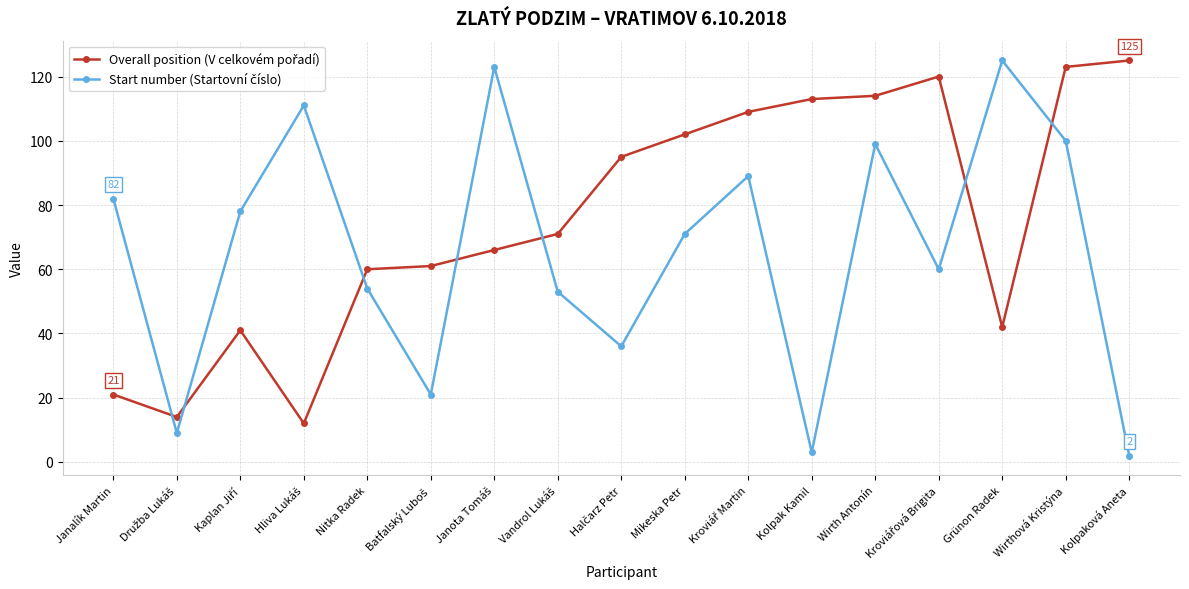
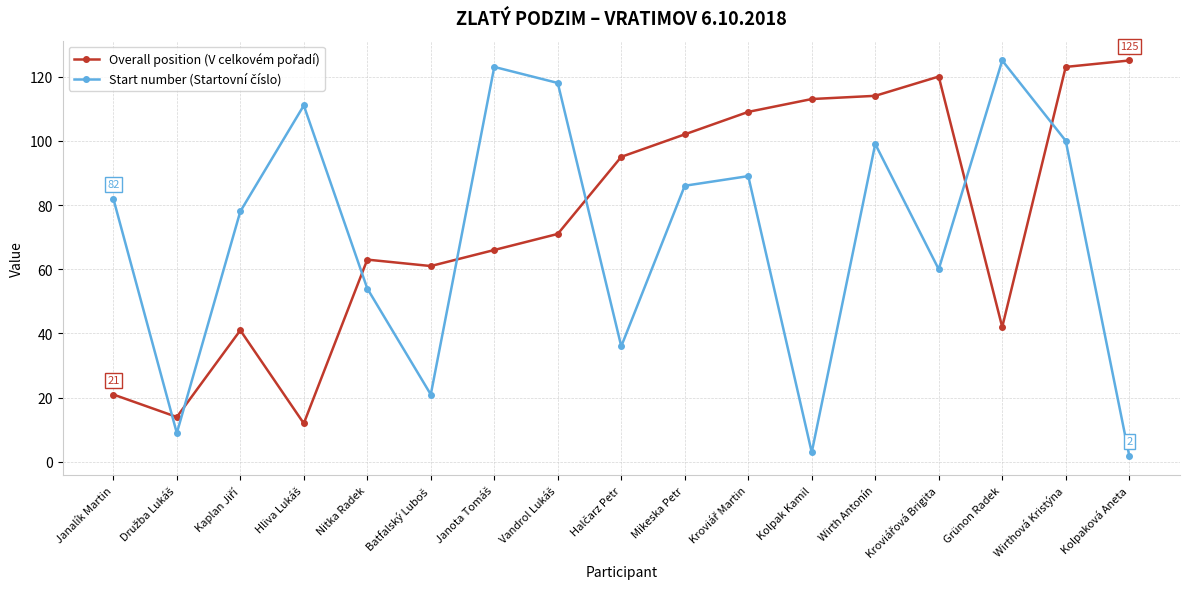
Overall position (V celkovém pořadí), Nitka Radek: 60 -> 63
Start number (Startovní číslo), Vandrol Lukáš: 53 -> 118
Start number (Startovní číslo), Mikeska Petr: 71 -> 86
